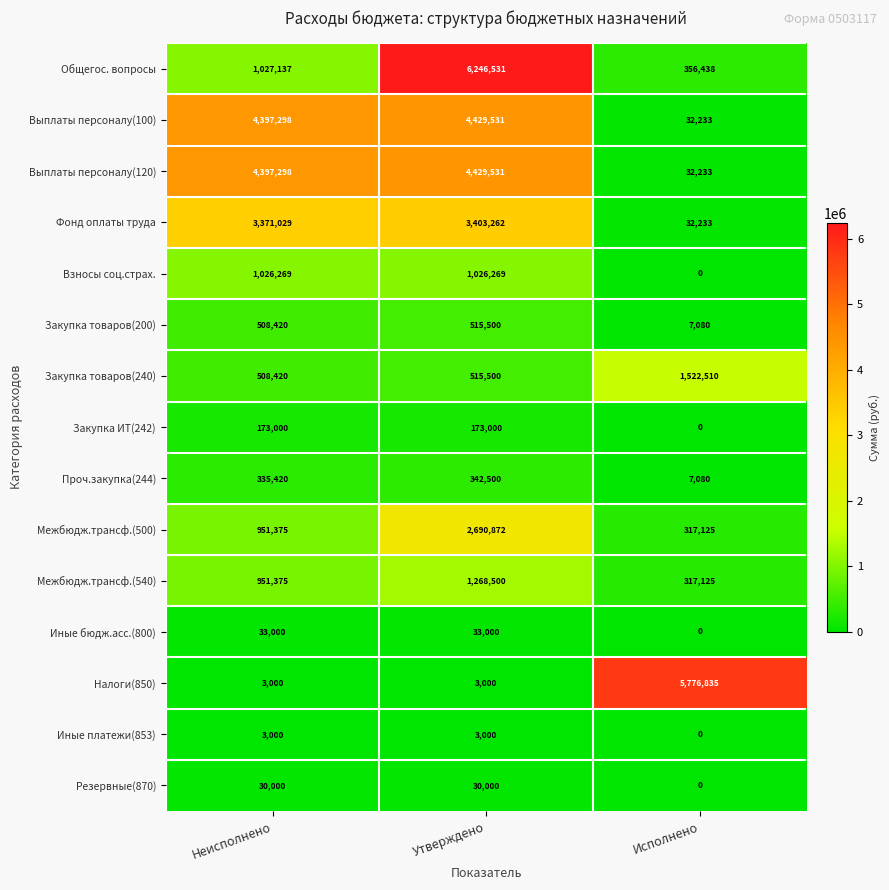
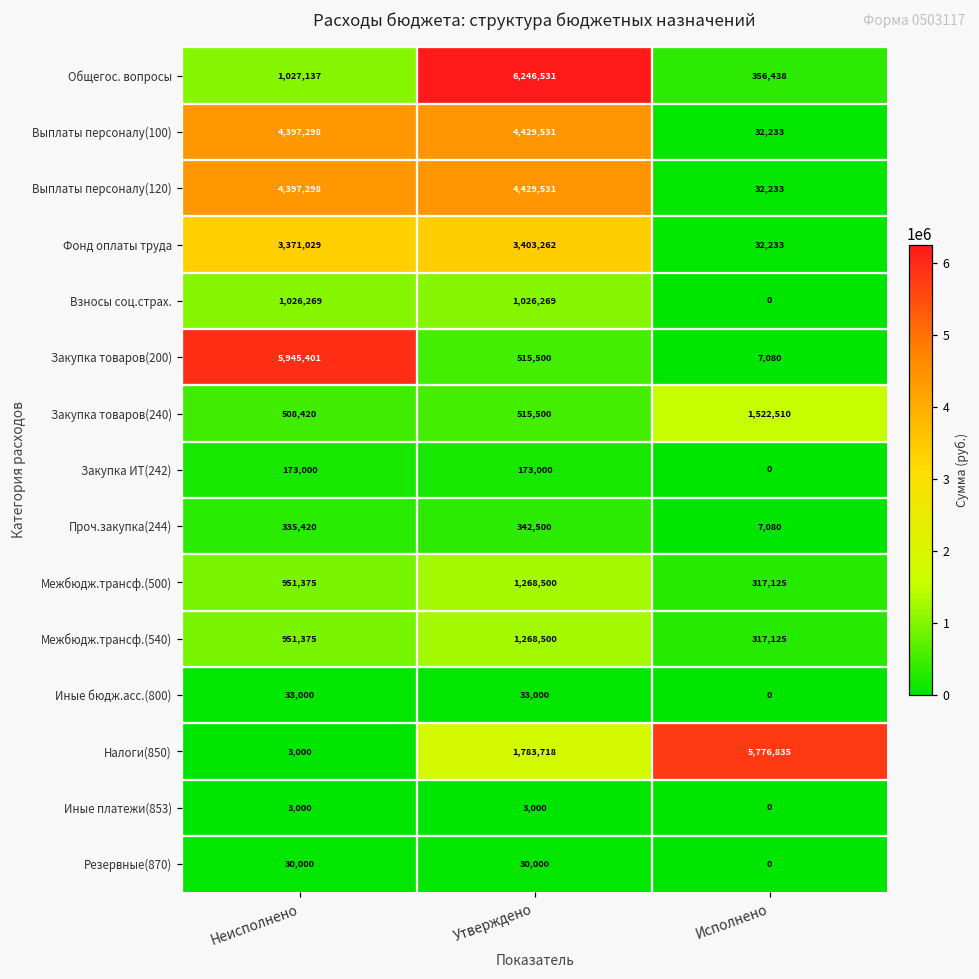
Закупка товаров(200), Неисполнено: 508,420 -> 5,945,401
Межбюдж.трансф.(500), Утверждено: 2,690,872 -> 1,268,500
Налоги(850), Утверждено: 3,000 -> 1,783,718
